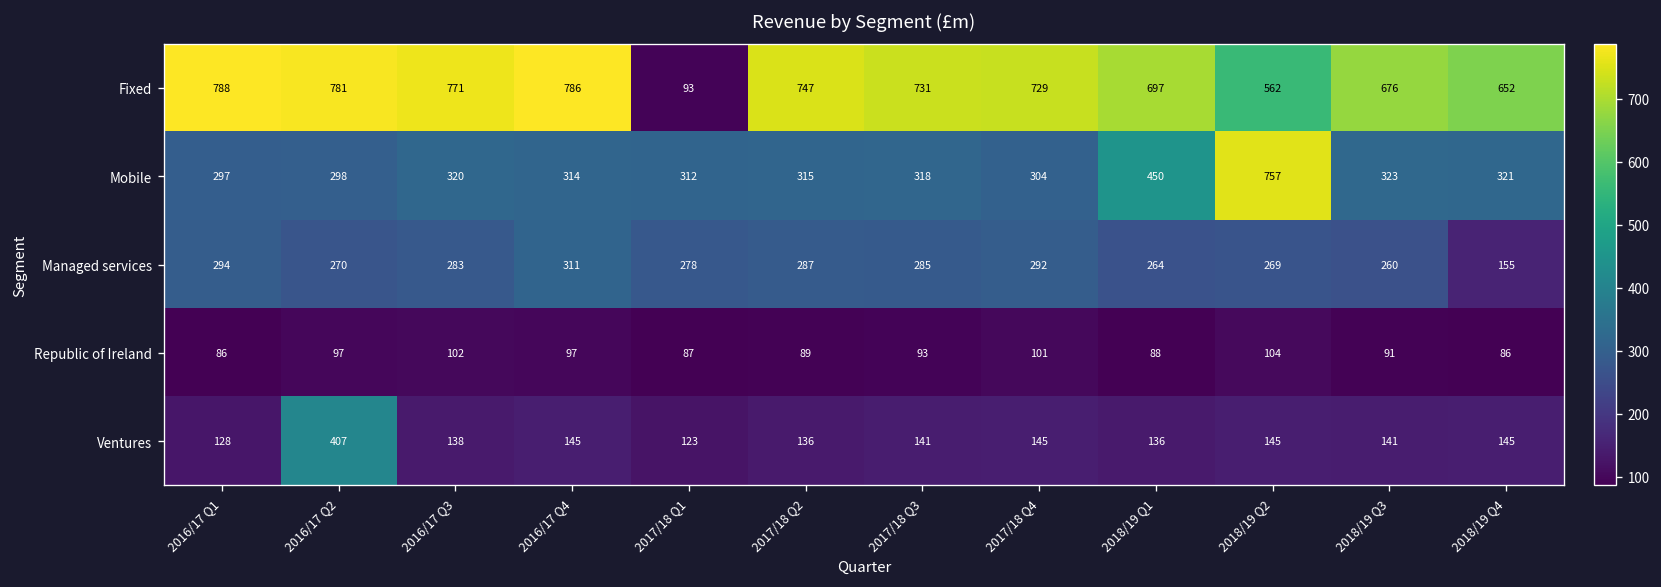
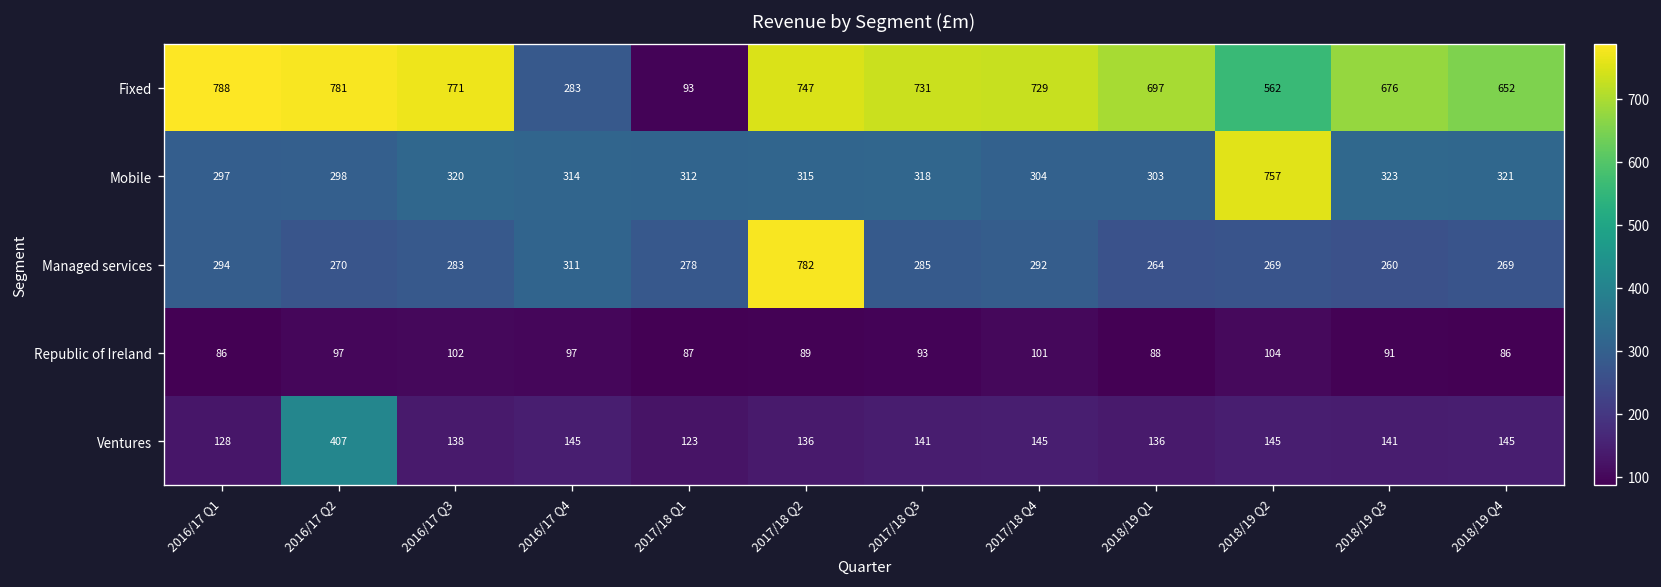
Fixed, 2016/17 Q4: 786 -> 283
Mobile, 2018/19 Q1: 450 -> 303
Managed services, 2017/18 Q2: 287 -> 782
Managed services, 2018/19 Q4: 155 -> 269
